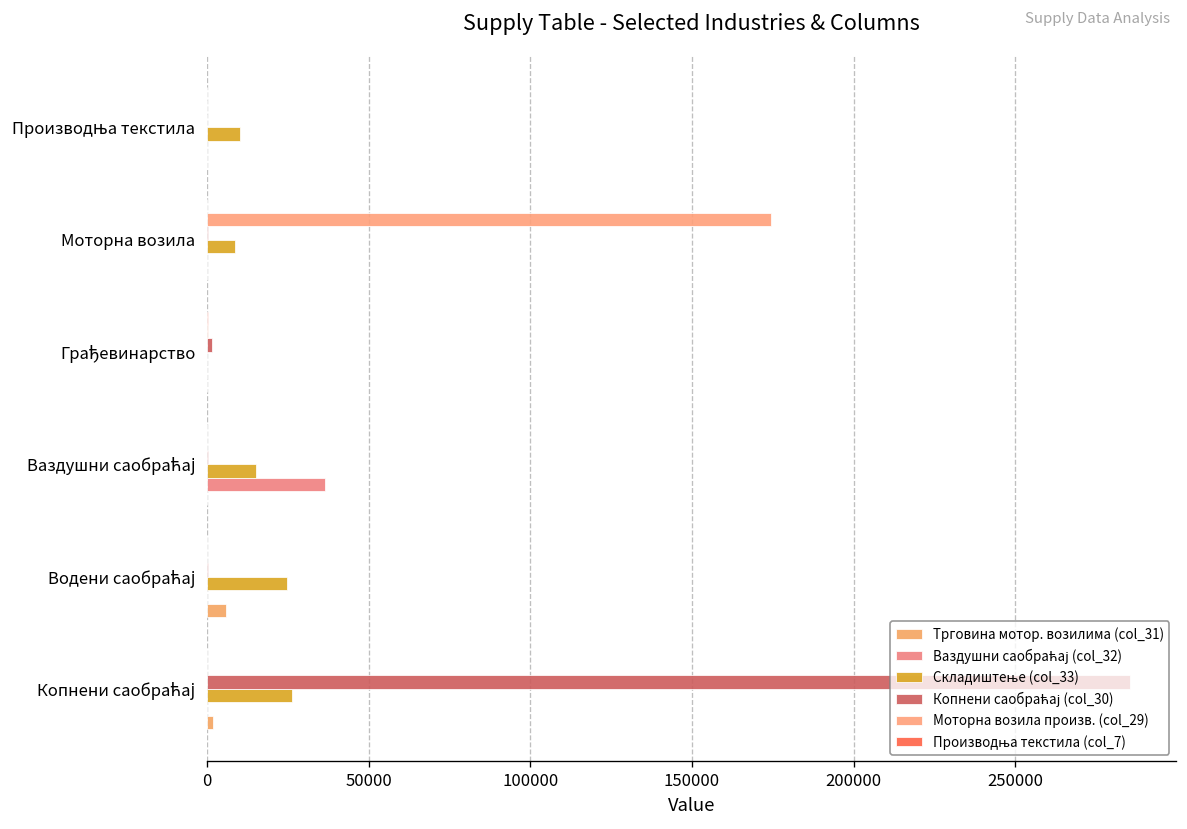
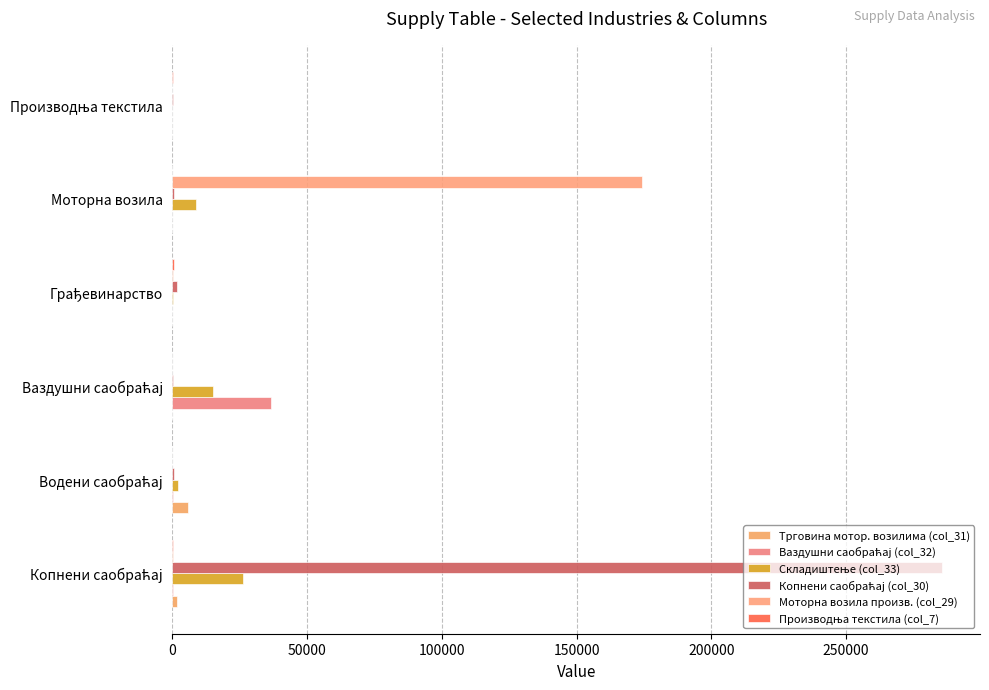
Складиштење (col_33), Производња текстила: 10000 -> 0
Складиштење (col_33), Водени саобраћај: 25000 -> 2000
